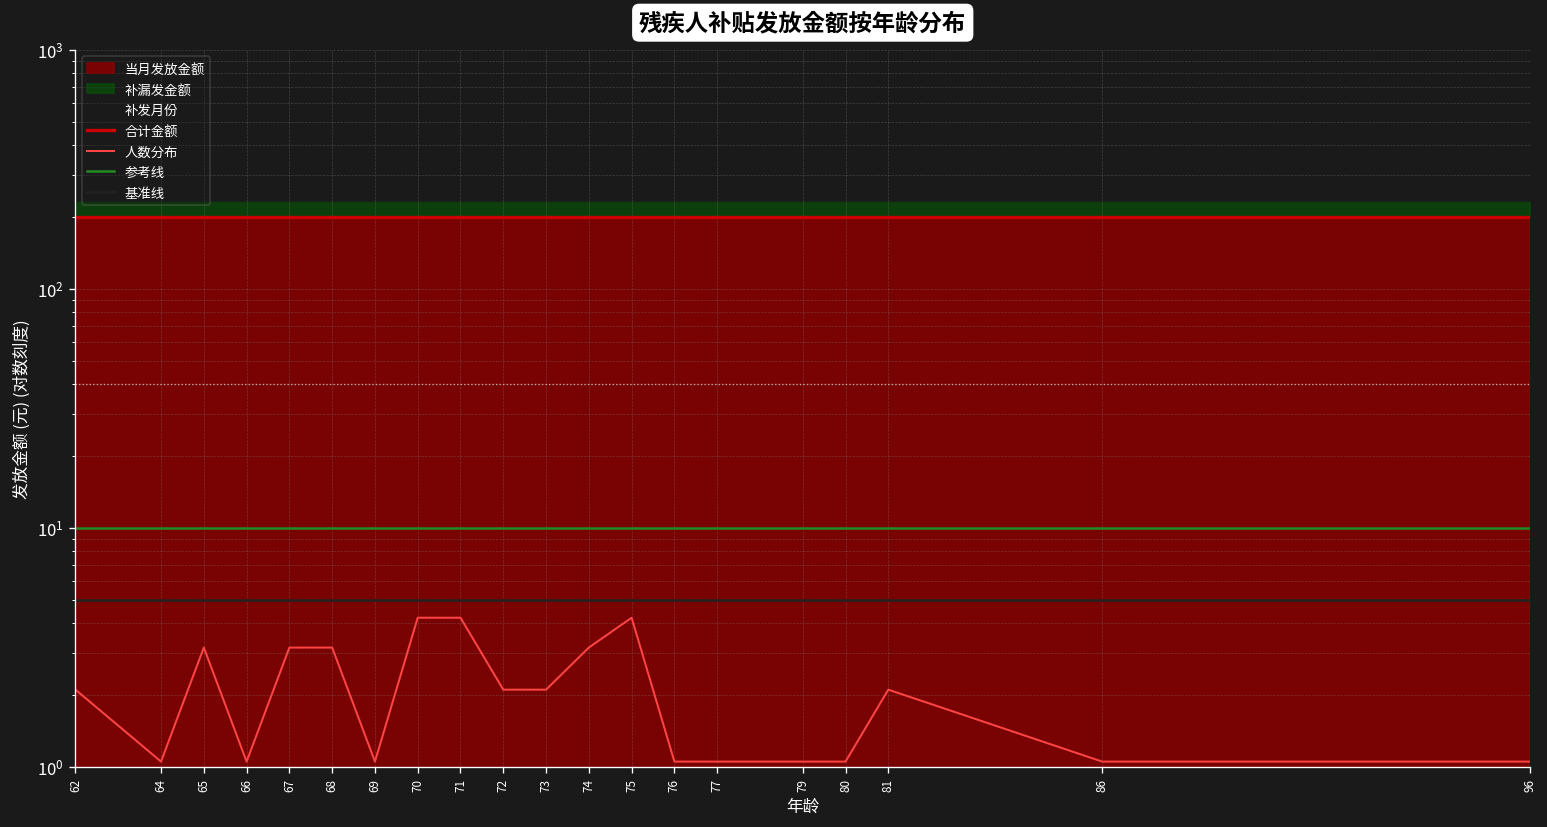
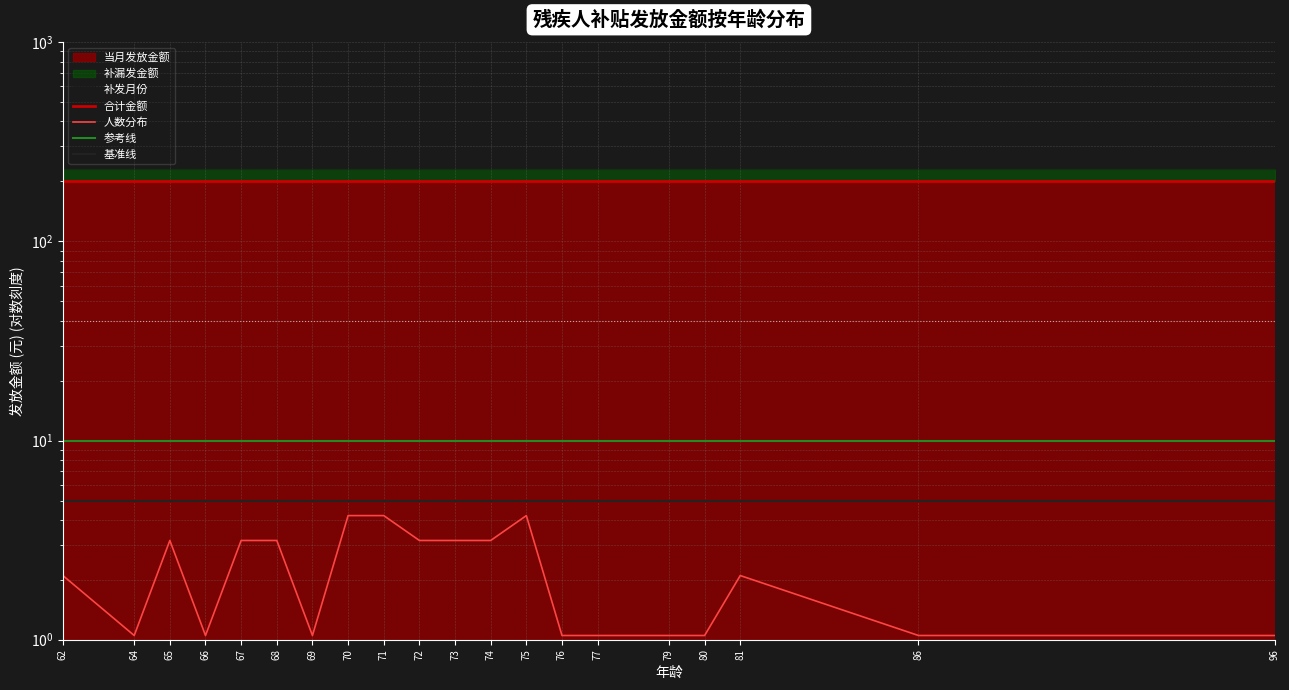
人数分布, 72: 2.1 -> 3.2
人数分布, 73: 2.1 -> 3.2
